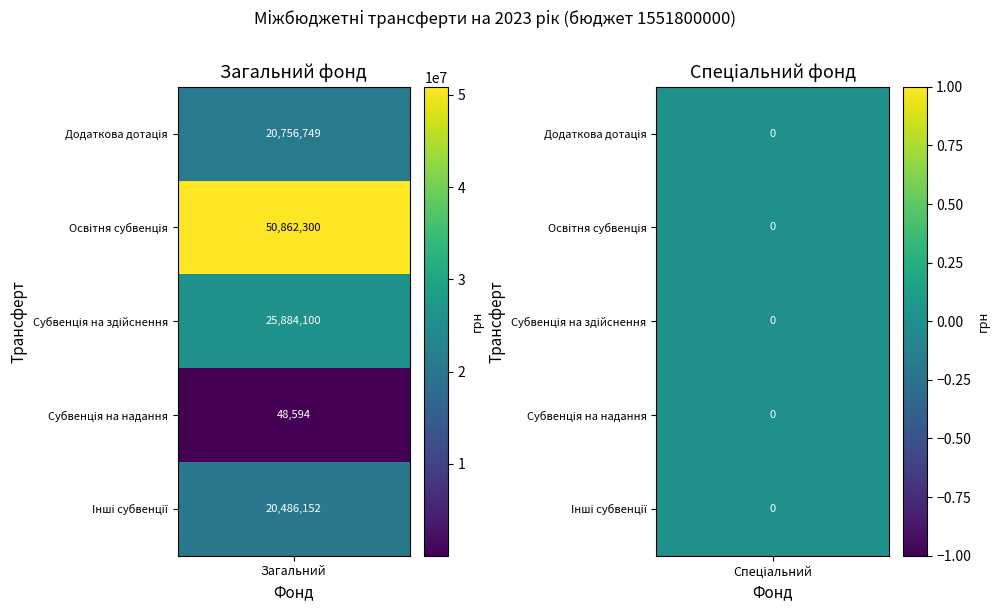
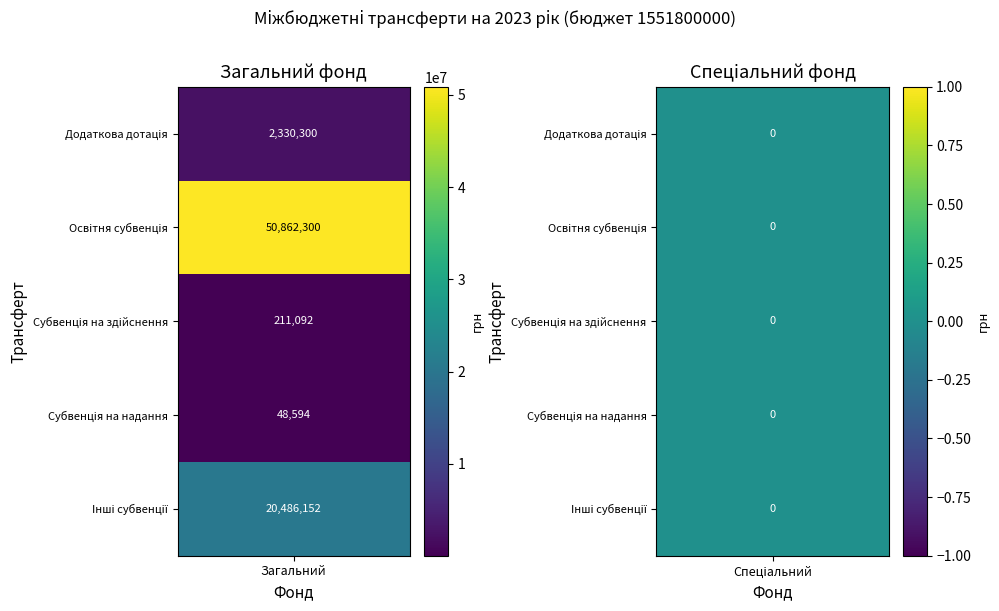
Загальний фонд, Додаткова дотація, Загальний: 20,756,749 -> 2,330,300
Загальний фонд, Субвенція на здійснення, Загальний: 25,884,100 -> 211,092
